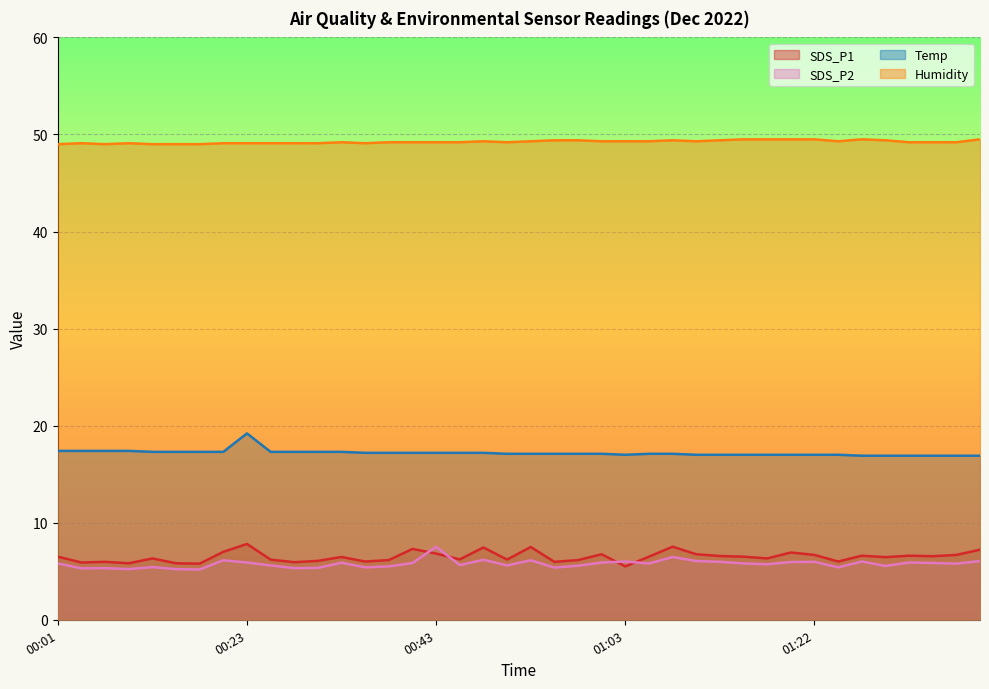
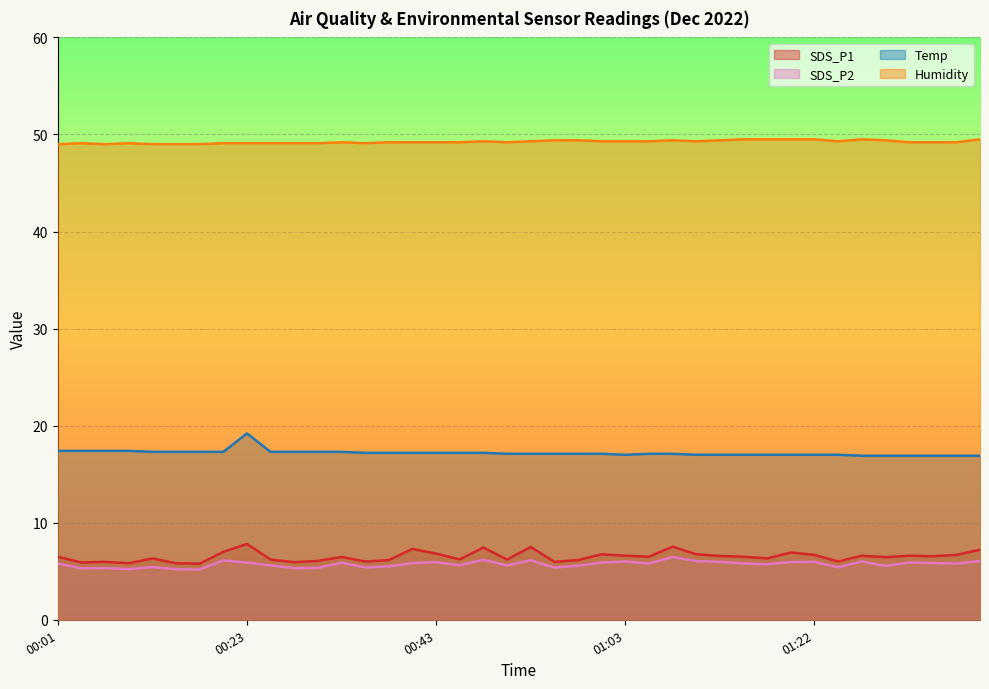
SDS_P2, 00:43: 8 -> 6
SDS_P1, 01:03: 6 -> 7
